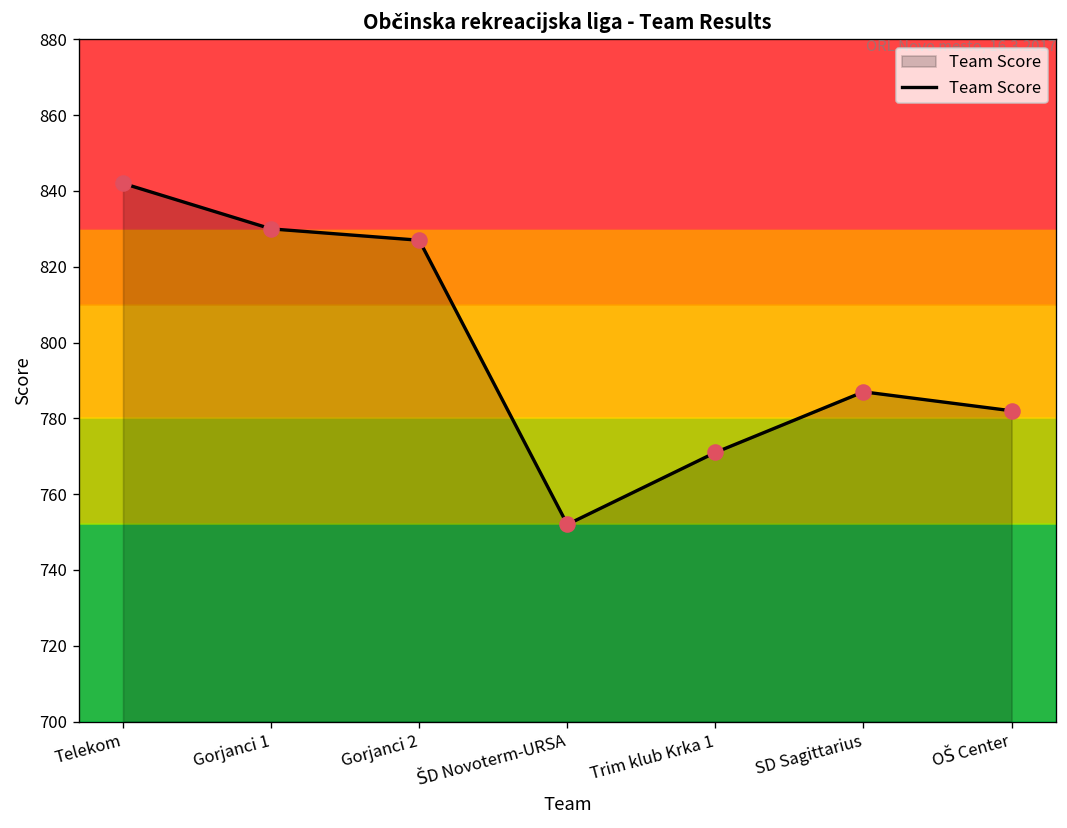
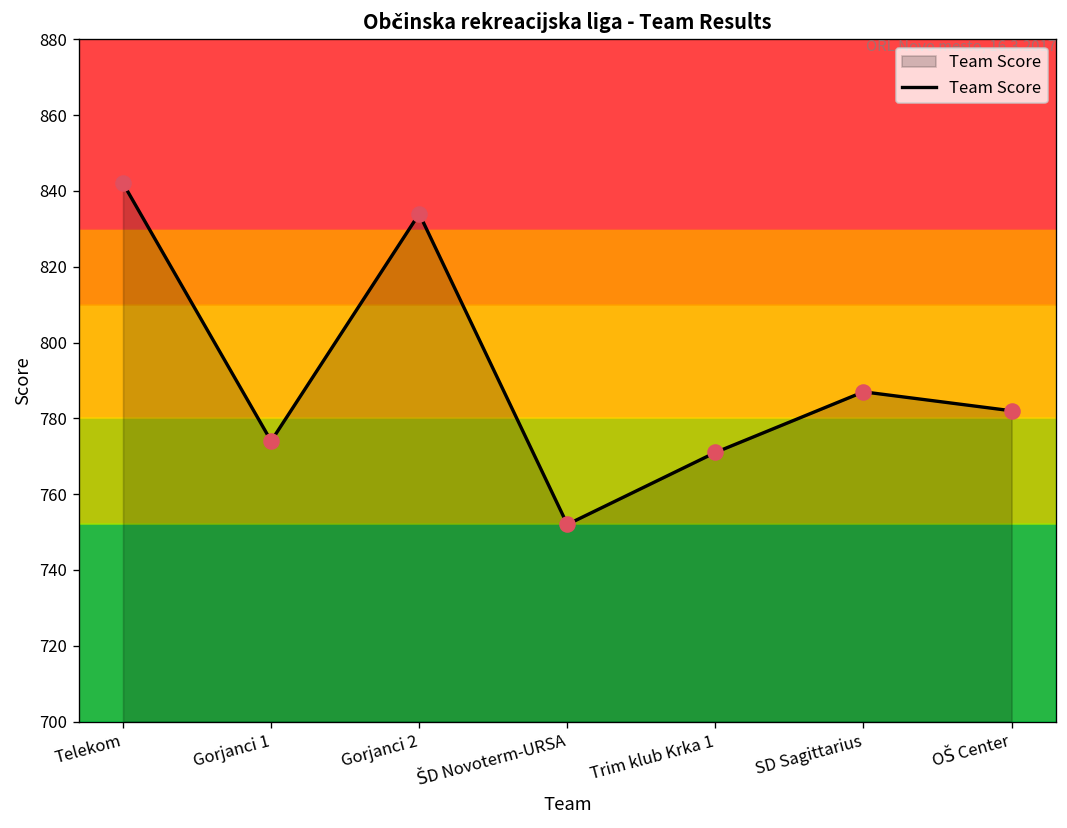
Gorjanci 1: 830 -> 774
Gorjanci 2: 827 -> 834
